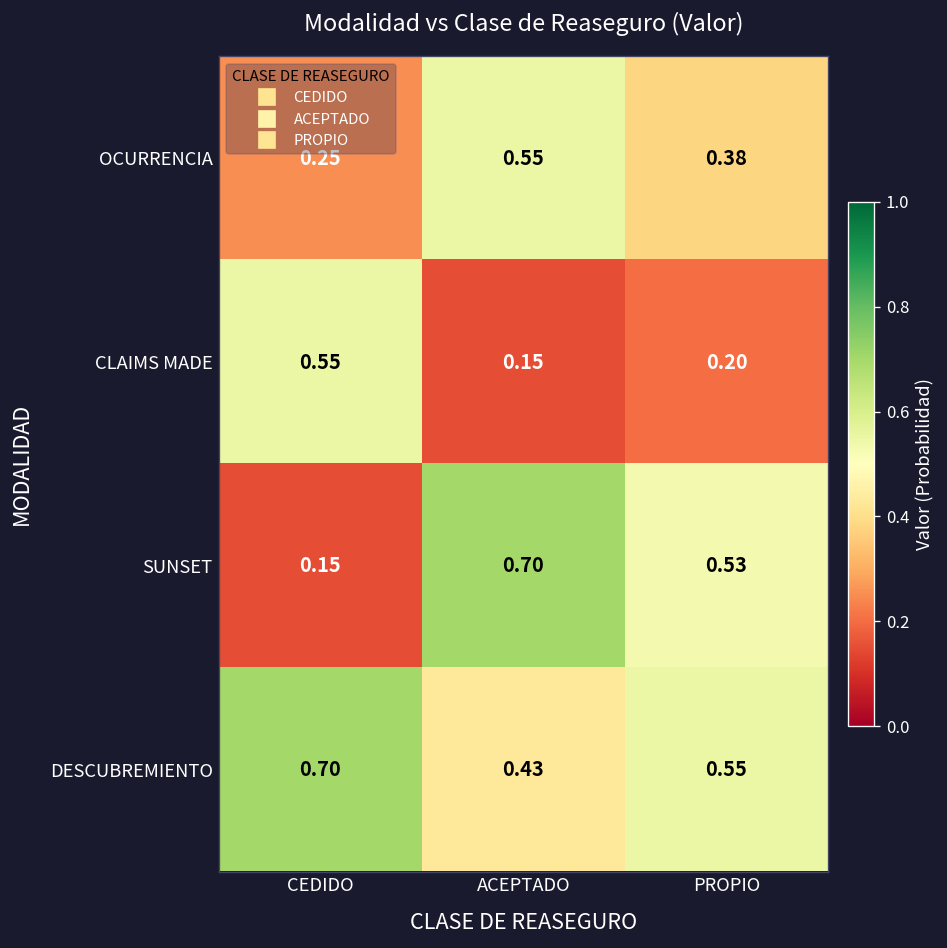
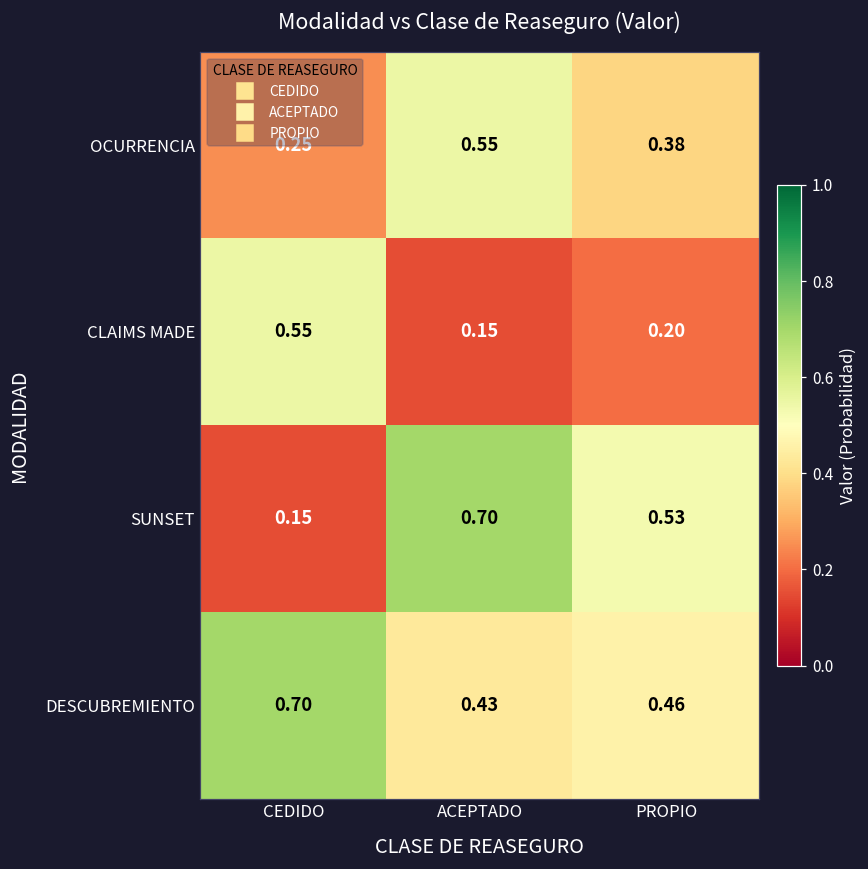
DESCUBREMIENTO, PROPIO: 0.55 -> 0.46
